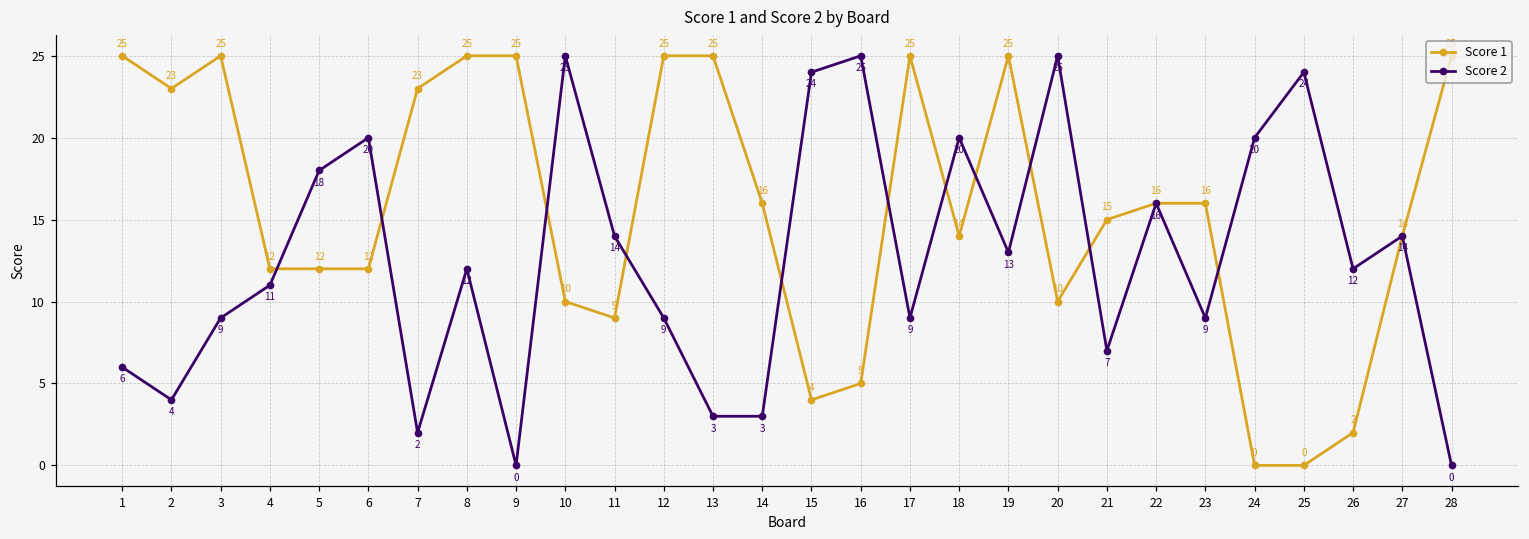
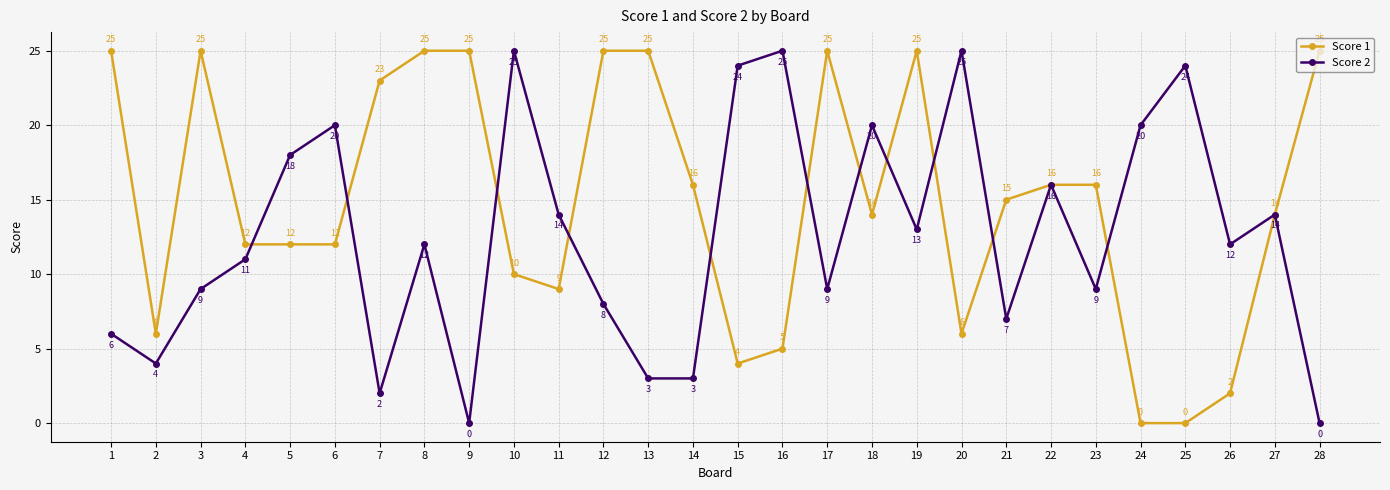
Score 1, 2: 23 -> 6
Score 2, 12: 9 -> 8
Score 1, 20: 10 -> 6
